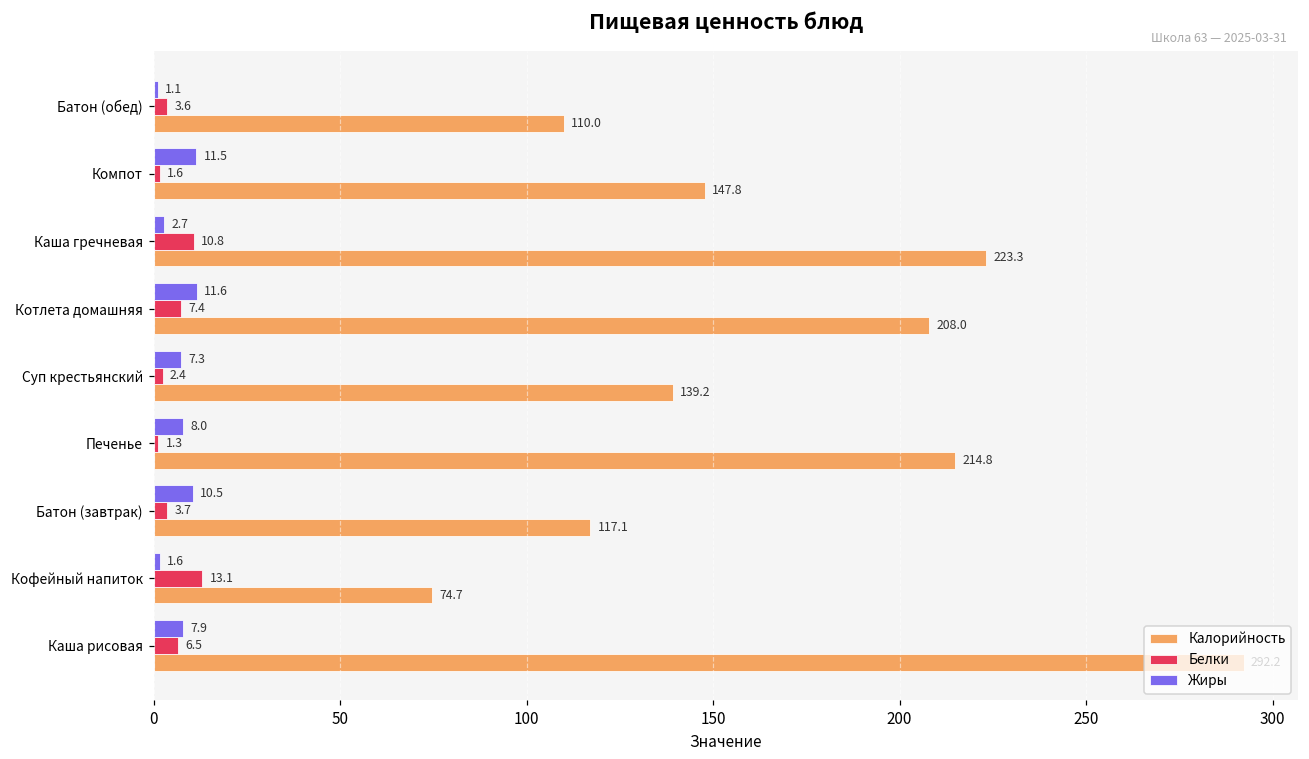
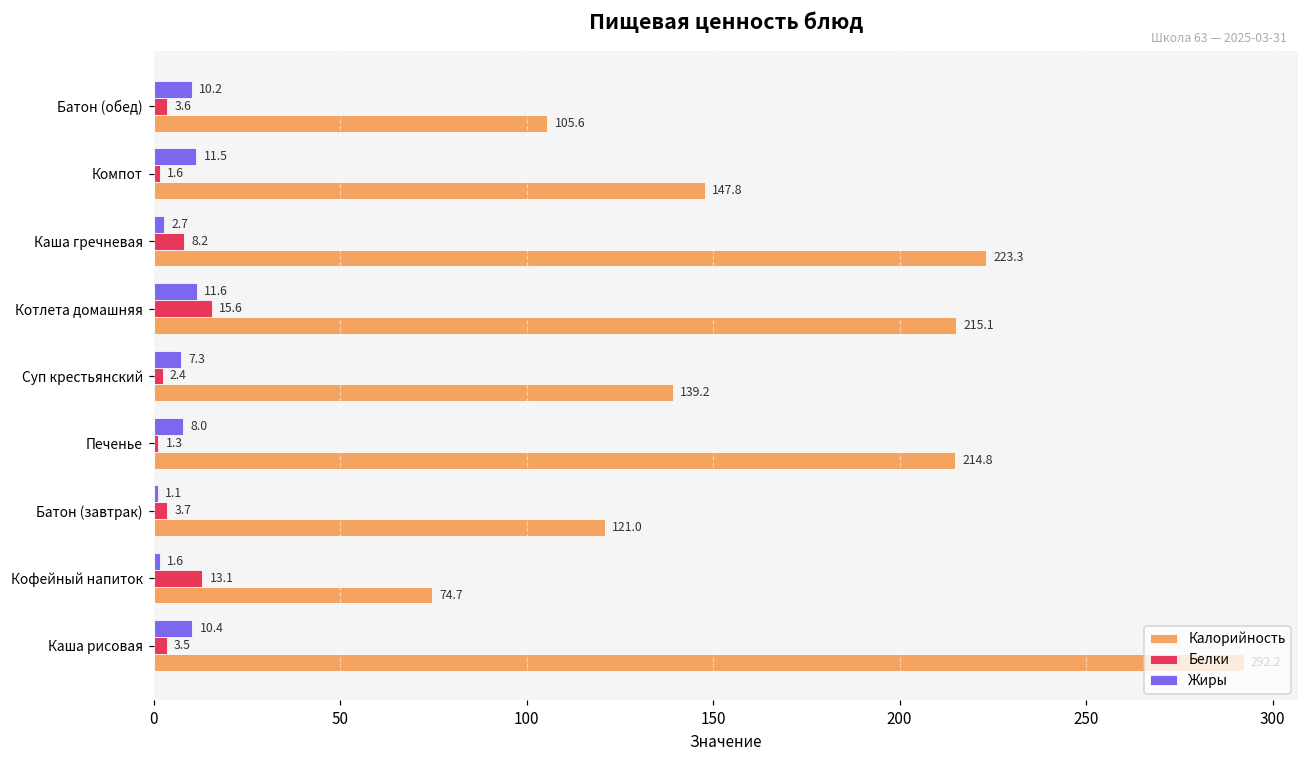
Жиры, Батон (обед): 1.1 -> 10.2
Калорийность, Батон (обед): 110.0 -> 105.6
Белки, Каша гречневая: 10.8 -> 8.2
Белки, Котлета домашняя: 7.4 -> 15.6
Калорийность, Котлета домашняя: 208.0 -> 215.1
Жиры, Батон (завтрак): 10.5 -> 1.1
Калорийность, Батон (завтрак): 117.1 -> 121.0
Жиры, Каша рисовая: 7.9 -> 10.4
Белки, Каша рисовая: 6.5 -> 3.5
